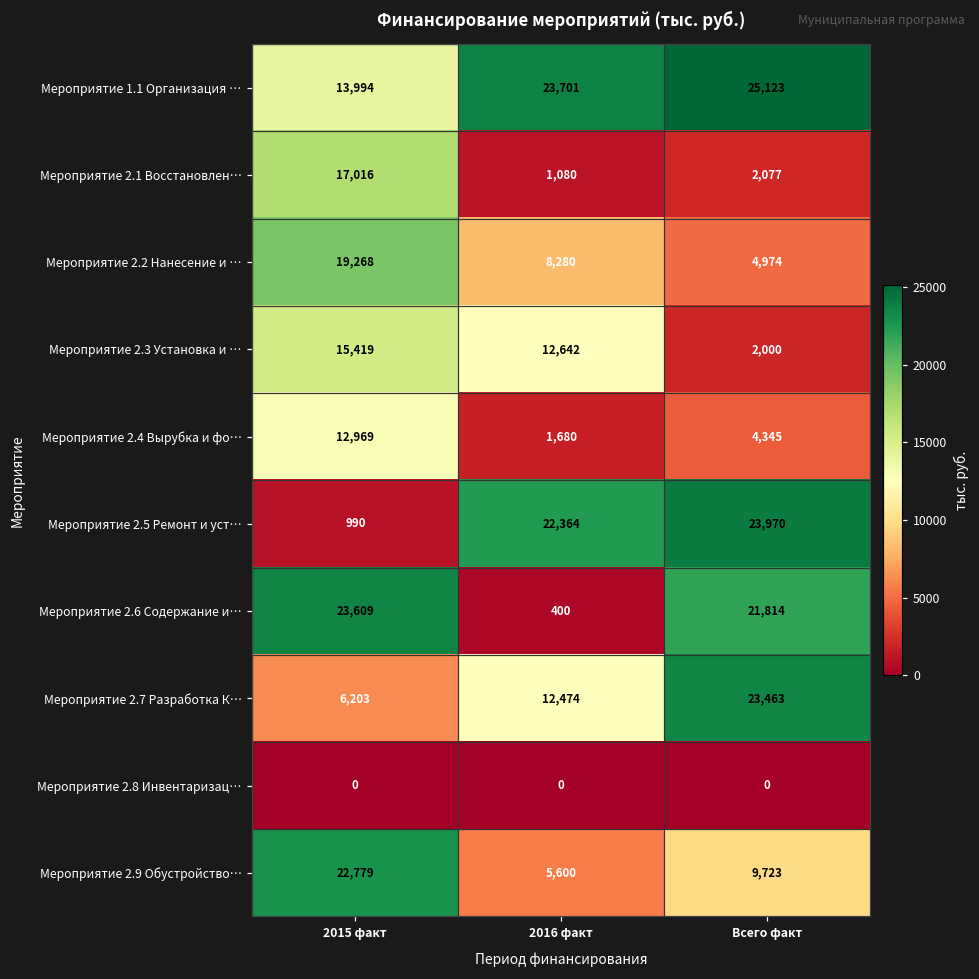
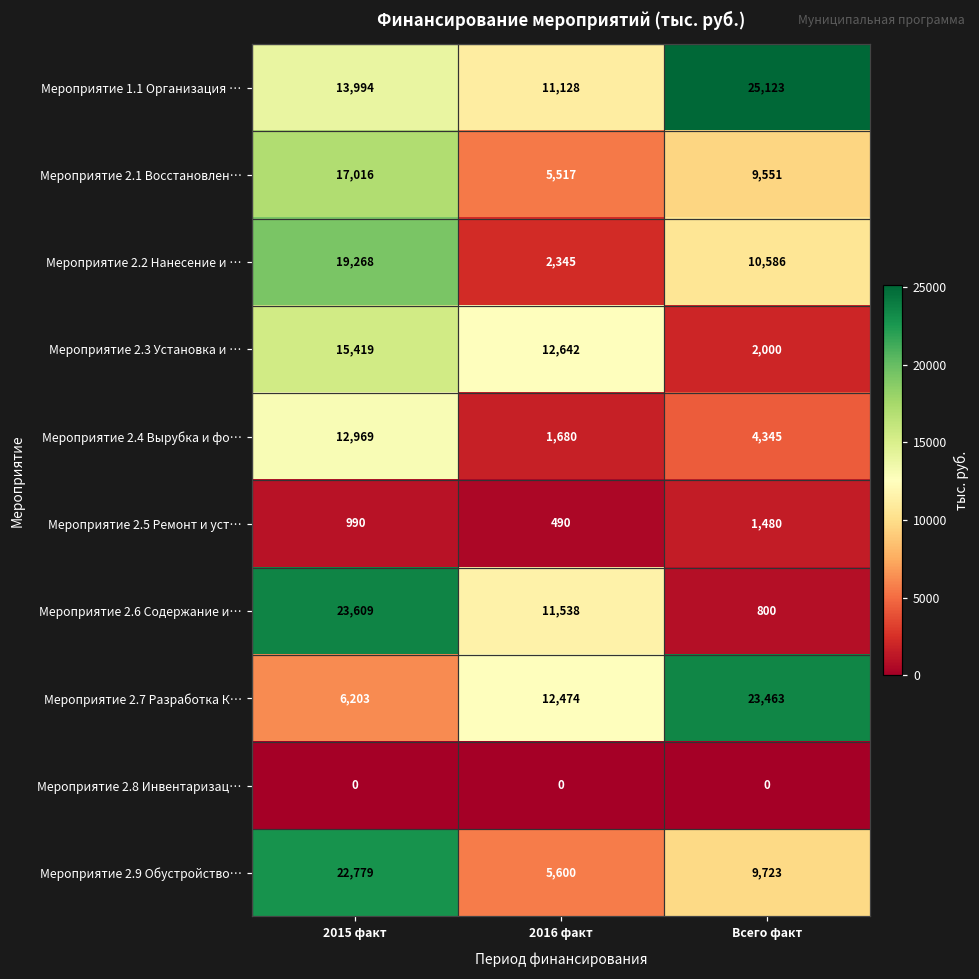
Мероприятие 1.1 Организация …, 2016 факт: 23,701 -> 11,128
Мероприятие 2.1 Восстановлен…, 2016 факт: 1,080 -> 5,517
Мероприятие 2.1 Восстановлен…, Всего факт: 2,077 -> 9,551
Мероприятие 2.2 Нанесение и …, 2016 факт: 8,280 -> 2,345
Мероприятие 2.2 Нанесение и …, Всего факт: 4,974 -> 10,586
Мероприятие 2.5 Ремонт и уст…, 2016 факт: 22,364 -> 490
Мероприятие 2.5 Ремонт и уст…, Всего факт: 23,970 -> 1,480
Мероприятие 2.6 Содержание и…, 2016 факт: 400 -> 11,538
Мероприятие 2.6 Содержание и…, Всего факт: 21,814 -> 800
